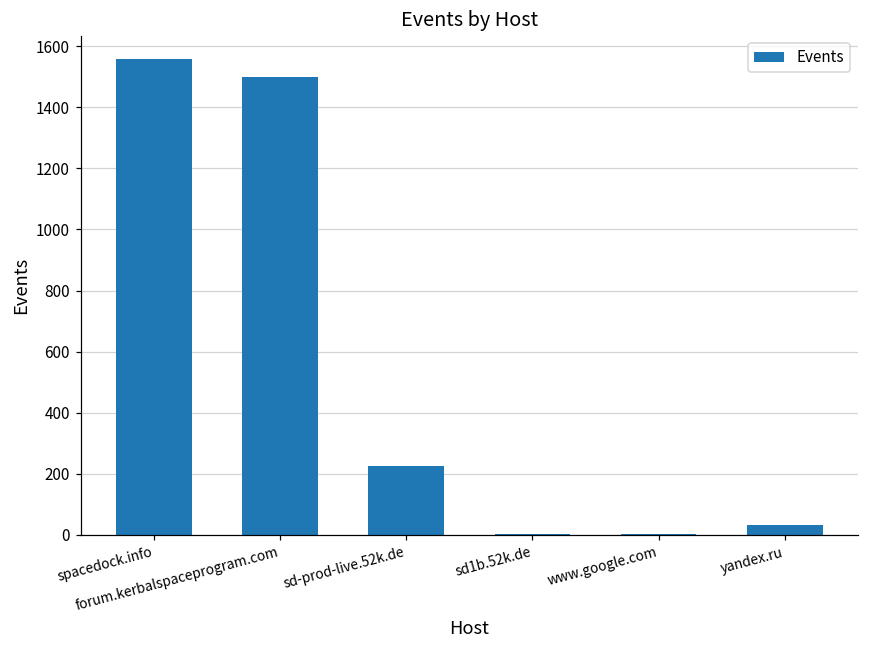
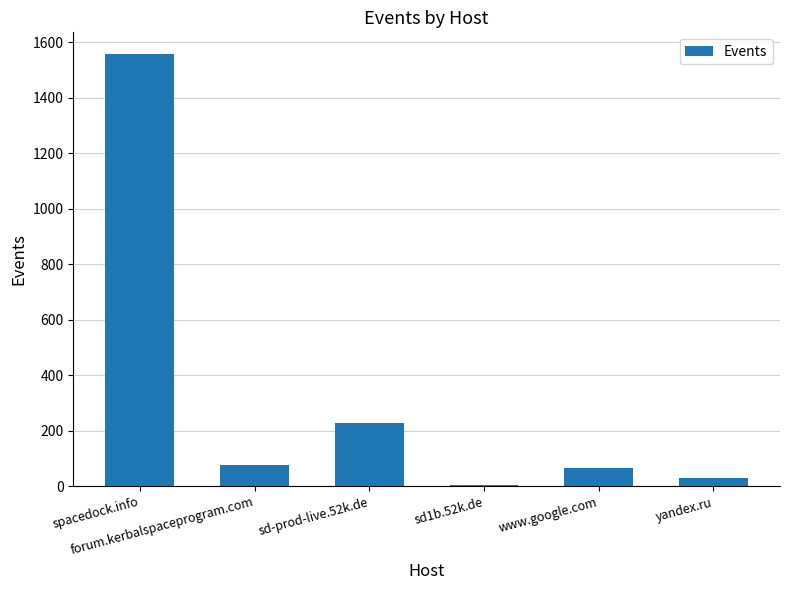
forum.kerbalspaceprogram.com: 1500 -> 80
www.google.com: 0 -> 70
